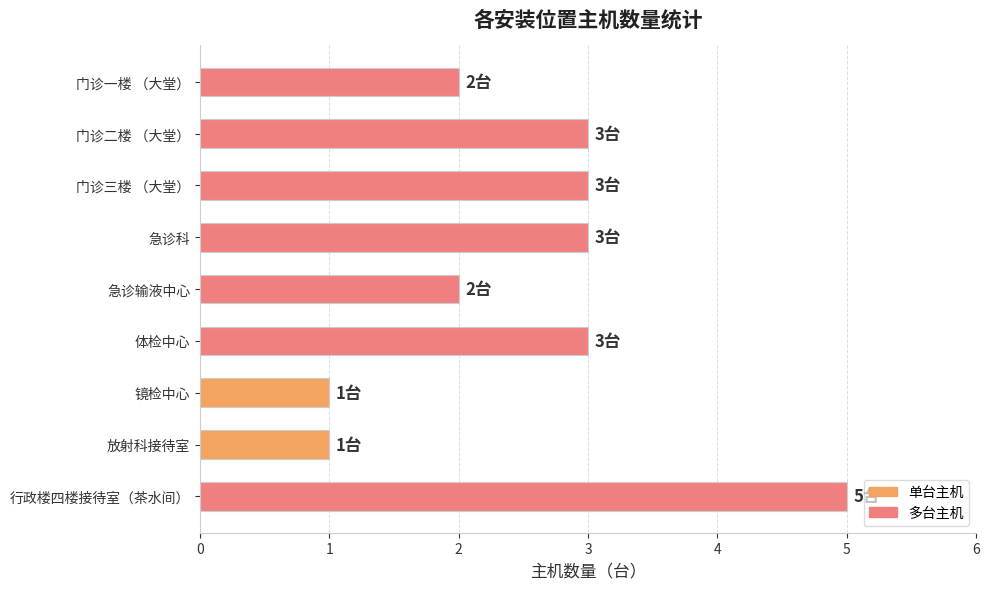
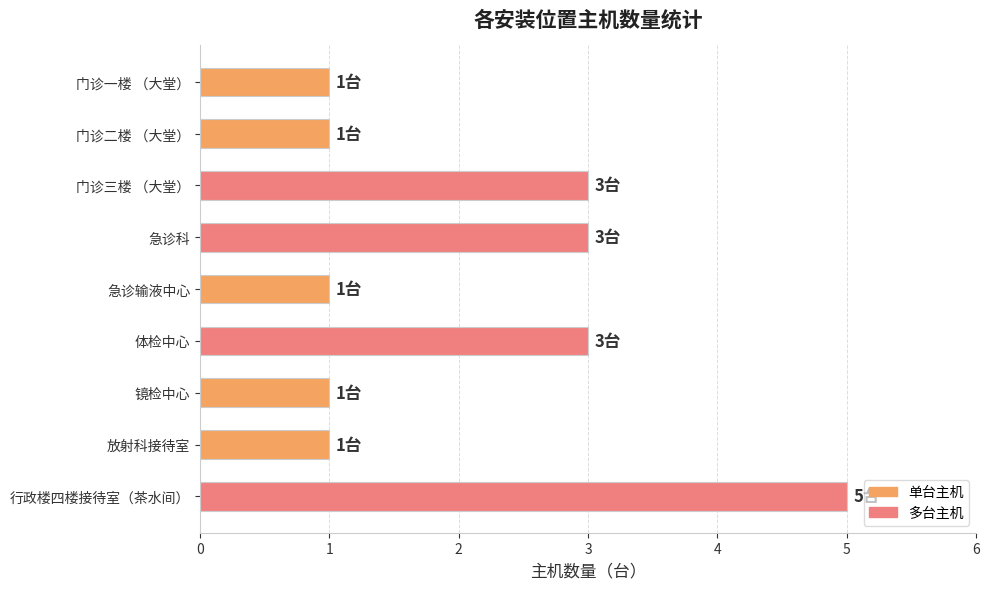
门诊一楼 （大堂）: 2台 -> 1台
门诊二楼 （大堂）: 3台 -> 1台
急诊输液中心: 2台 -> 1台
